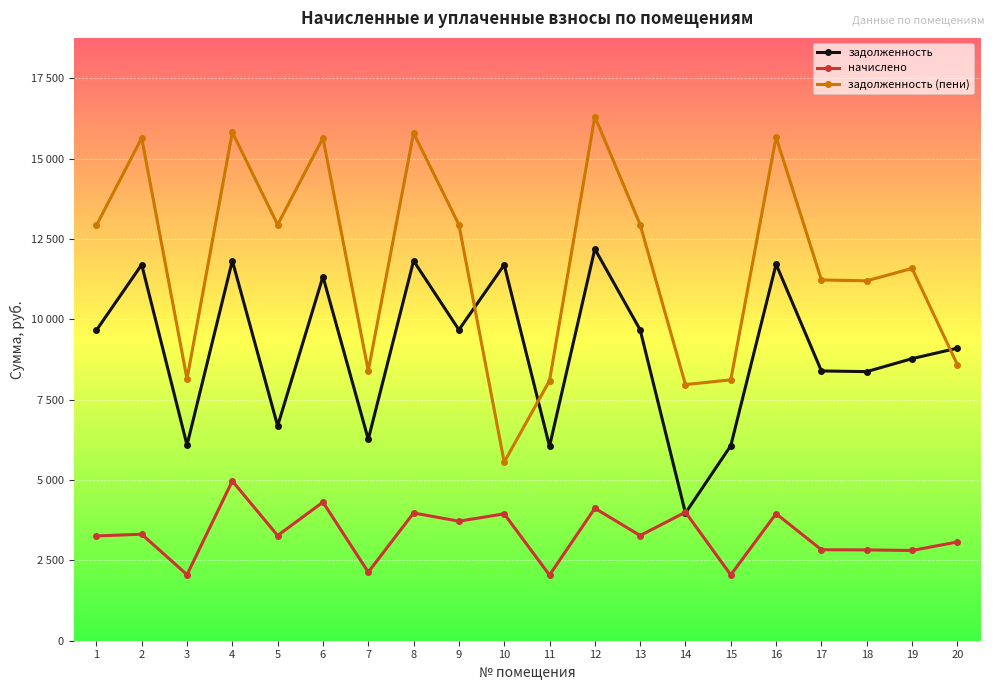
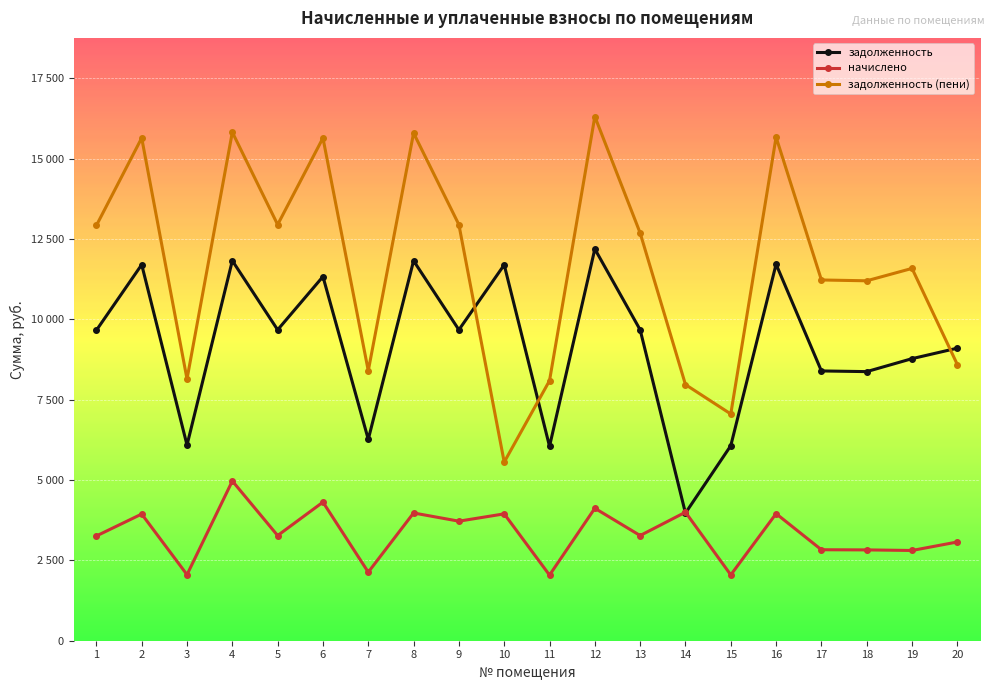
начислено, 2: 3300 -> 3900
задолженность, 5: 6700 -> 9700
задолженность (пени), 13: 12900 -> 12700
задолженность (пени), 15: 8100 -> 7100
